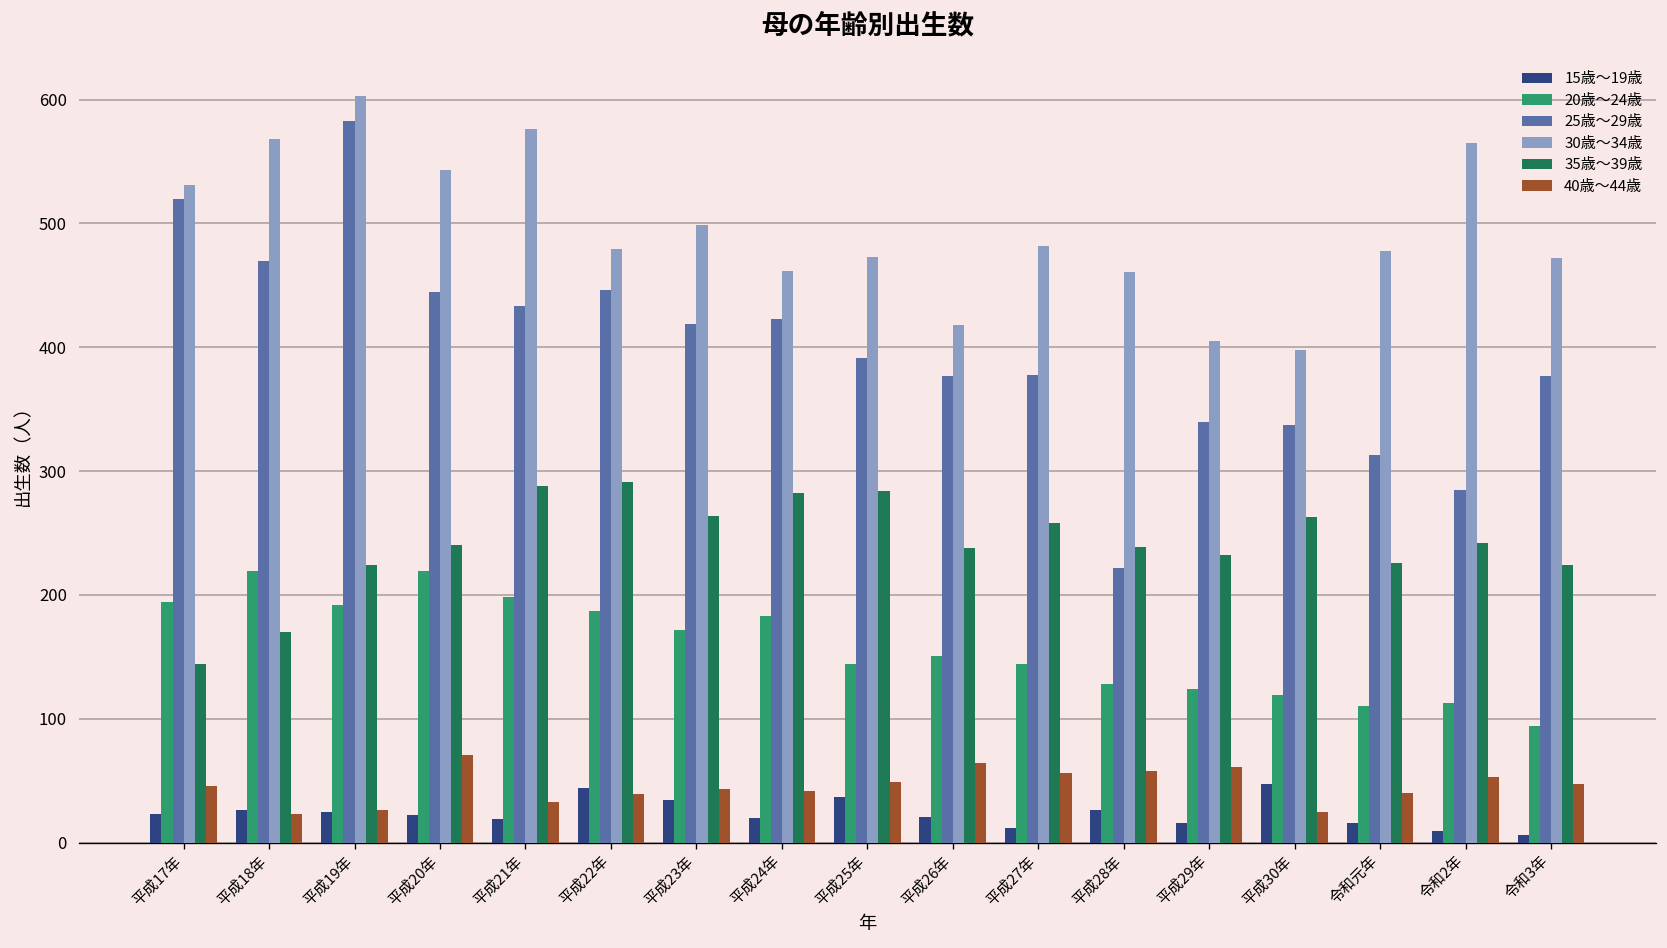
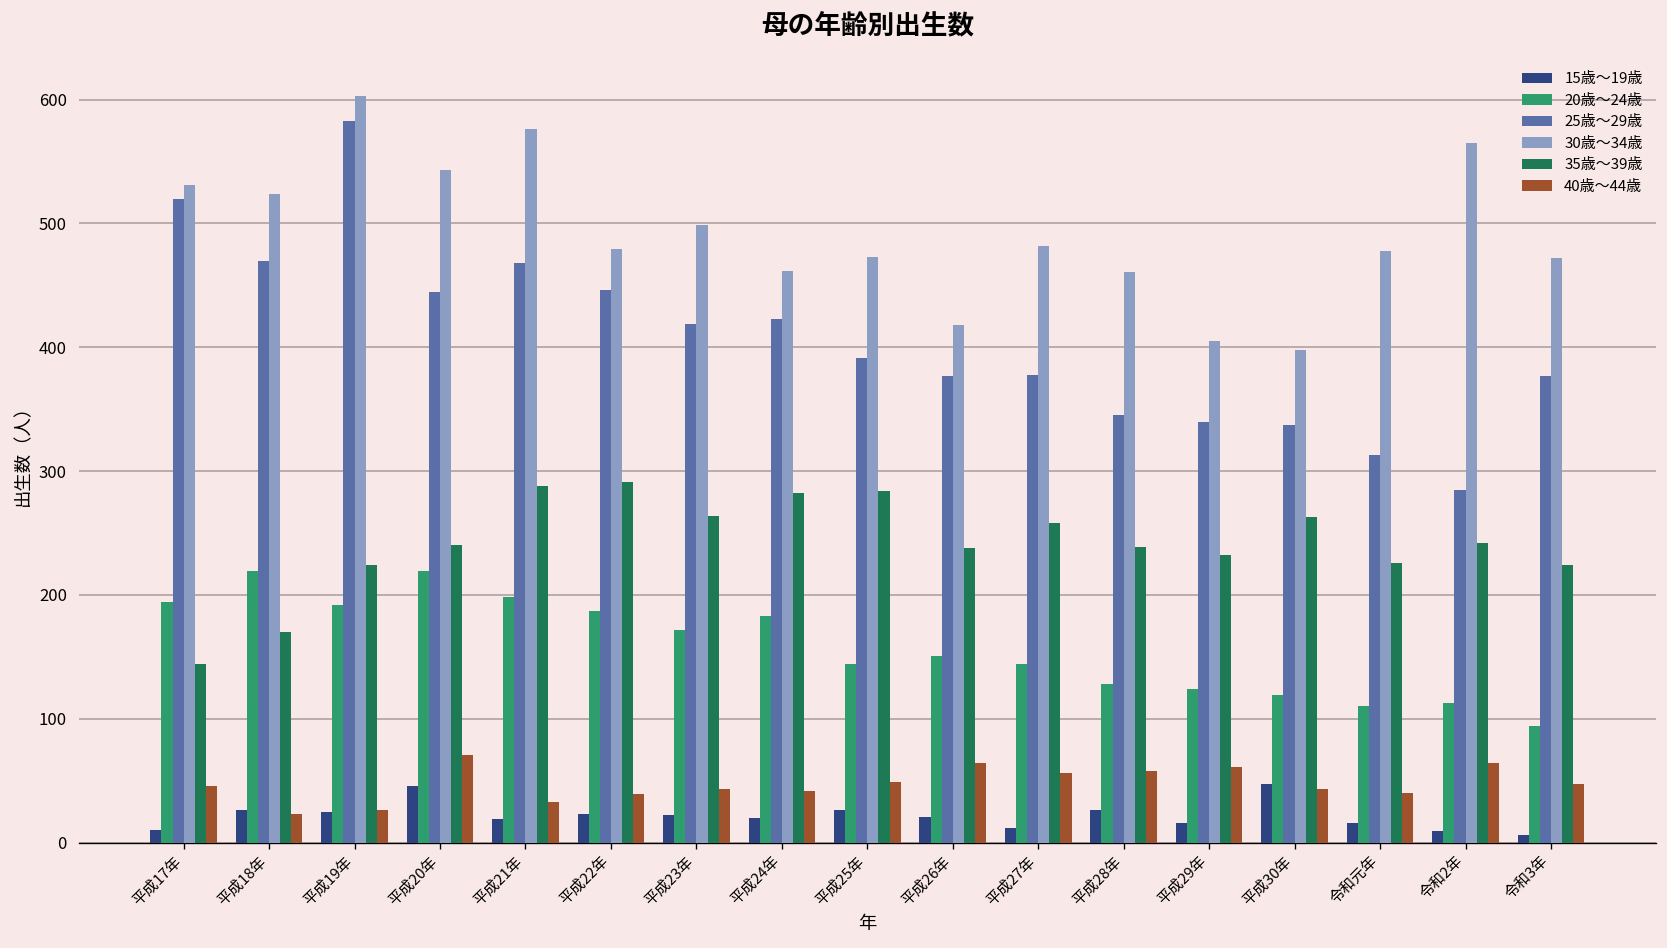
15歳～19歳, 平成17年: 23 -> 10
30歳～34歳, 平成18年: 568 -> 524
15歳～19歳, 平成20年: 22 -> 46
25歳～29歳, 平成21年: 433 -> 468
15歳～19歳, 平成22年: 44 -> 23
15歳～19歳, 平成23年: 34 -> 22
15歳～19歳, 平成25年: 37 -> 26
25歳～29歳, 平成28年: 222 -> 345
40歳～44歳, 平成30年: 25 -> 43
40歳～44歳, 令和2年: 53 -> 64
